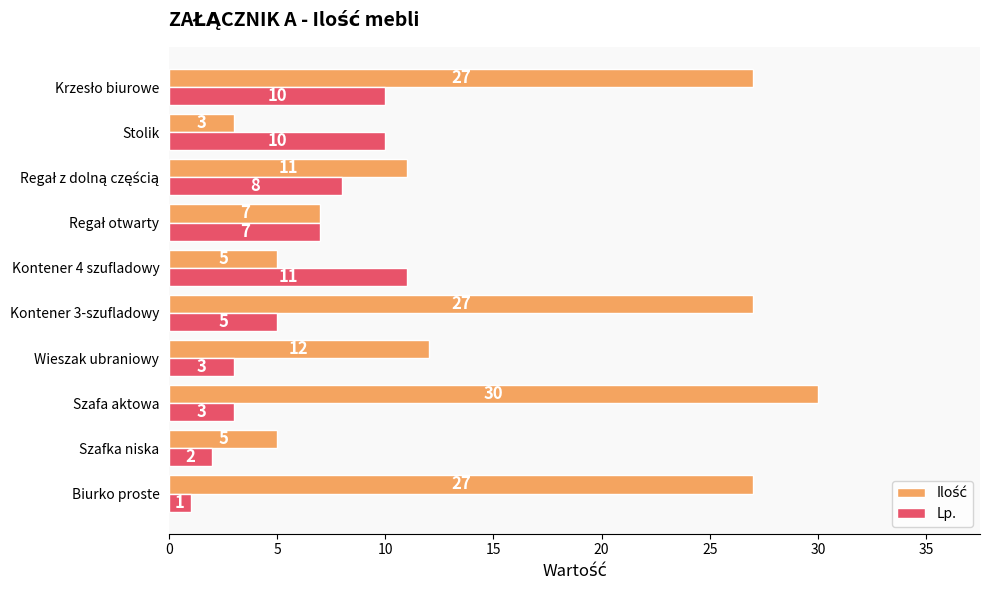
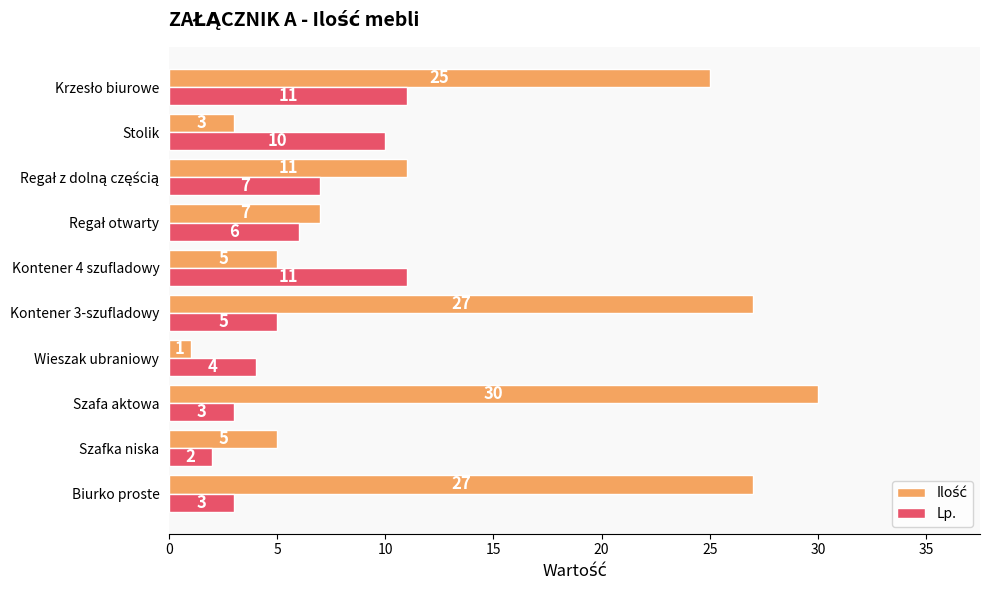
Ilość, Krzesło biurowe: 27 -> 25
Lp., Krzesło biurowe: 10 -> 11
Lp., Regał z dolną częścią: 8 -> 7
Lp., Regał otwarty: 7 -> 6
Ilość, Wieszak ubraniowy: 12 -> 1
Lp., Wieszak ubraniowy: 3 -> 4
Lp., Biurko proste: 1 -> 3
